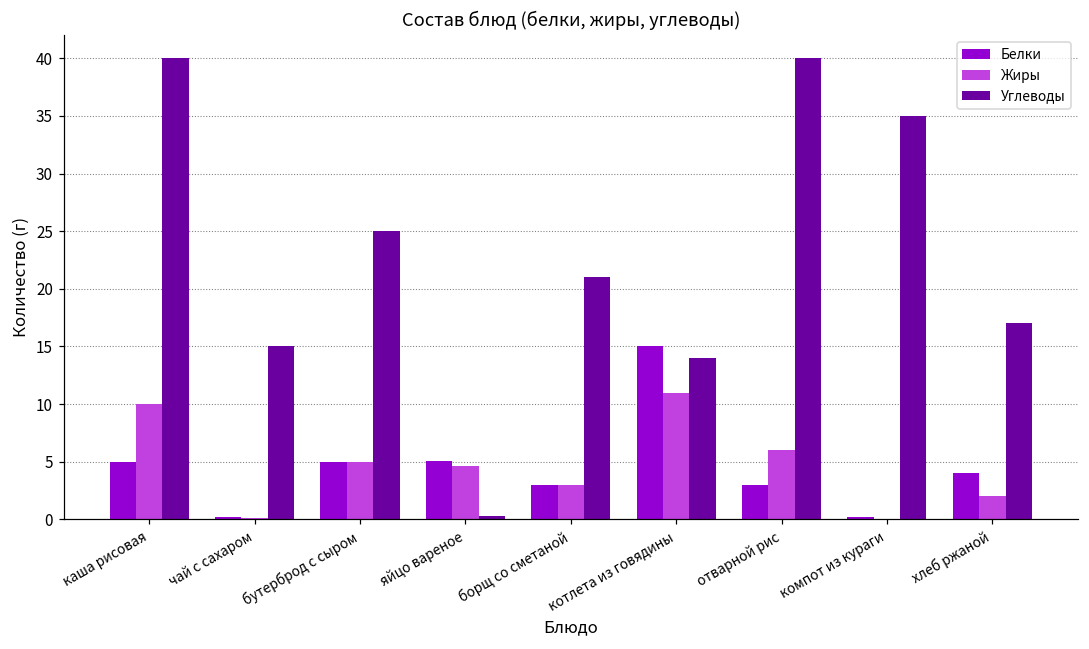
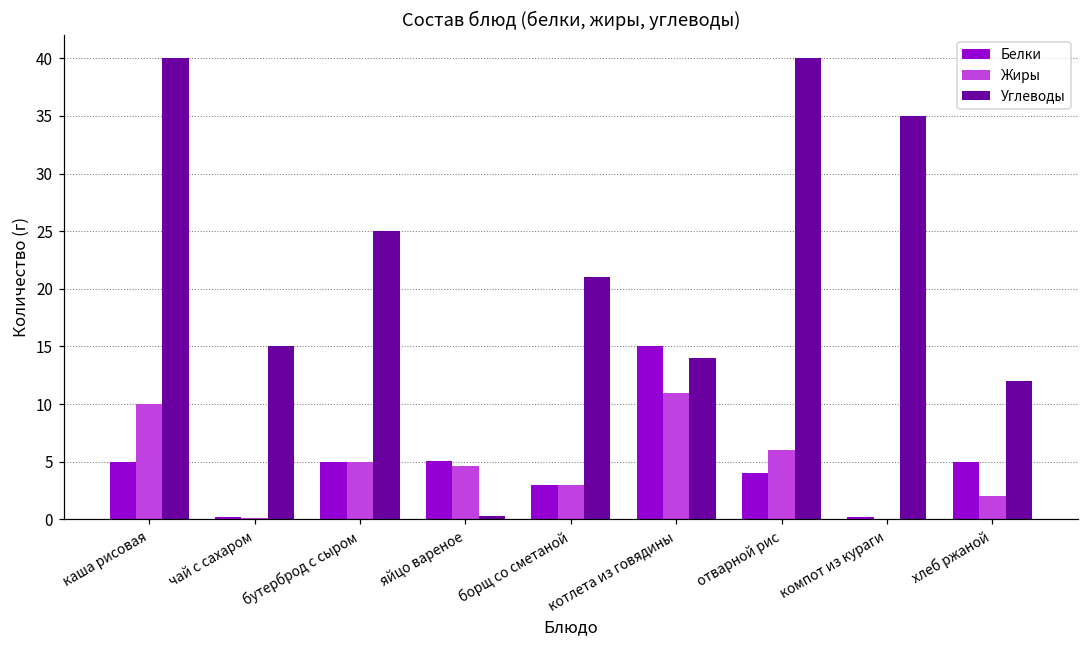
Белки, отварной рис: 3 -> 4
Белки, хлеб ржаной: 4 -> 5
Углеводы, хлеб ржаной: 17 -> 12
